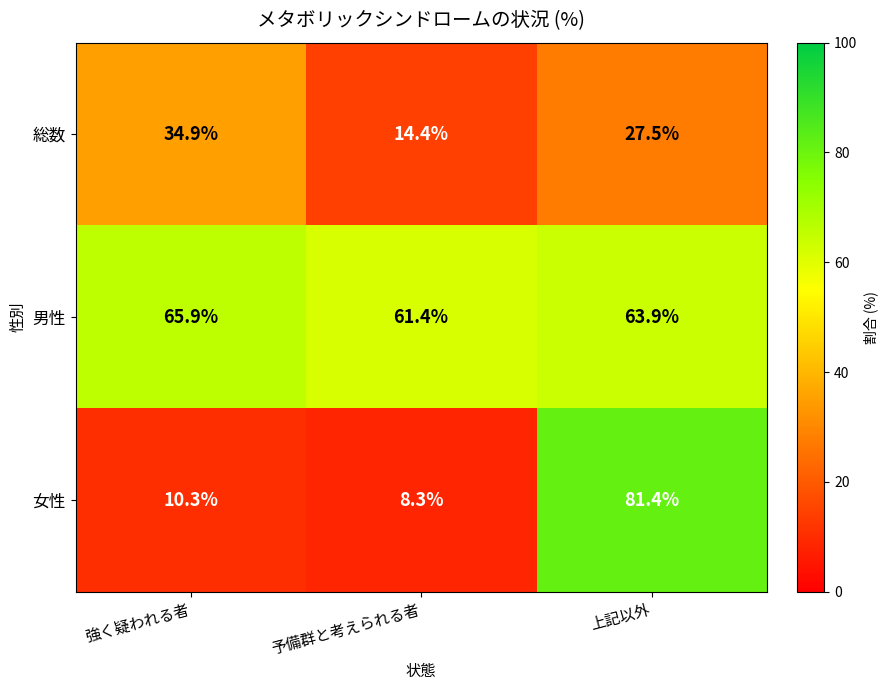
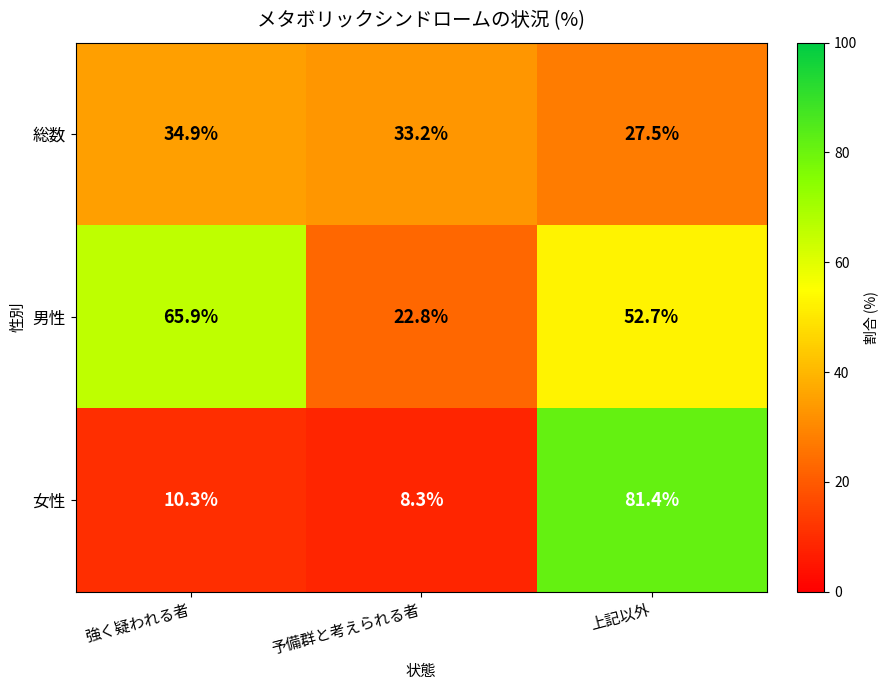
総数, 予備群と考えられる者: 14.4% -> 33.2%
男性, 予備群と考えられる者: 61.4% -> 22.8%
男性, 上記以外: 63.9% -> 52.7%
